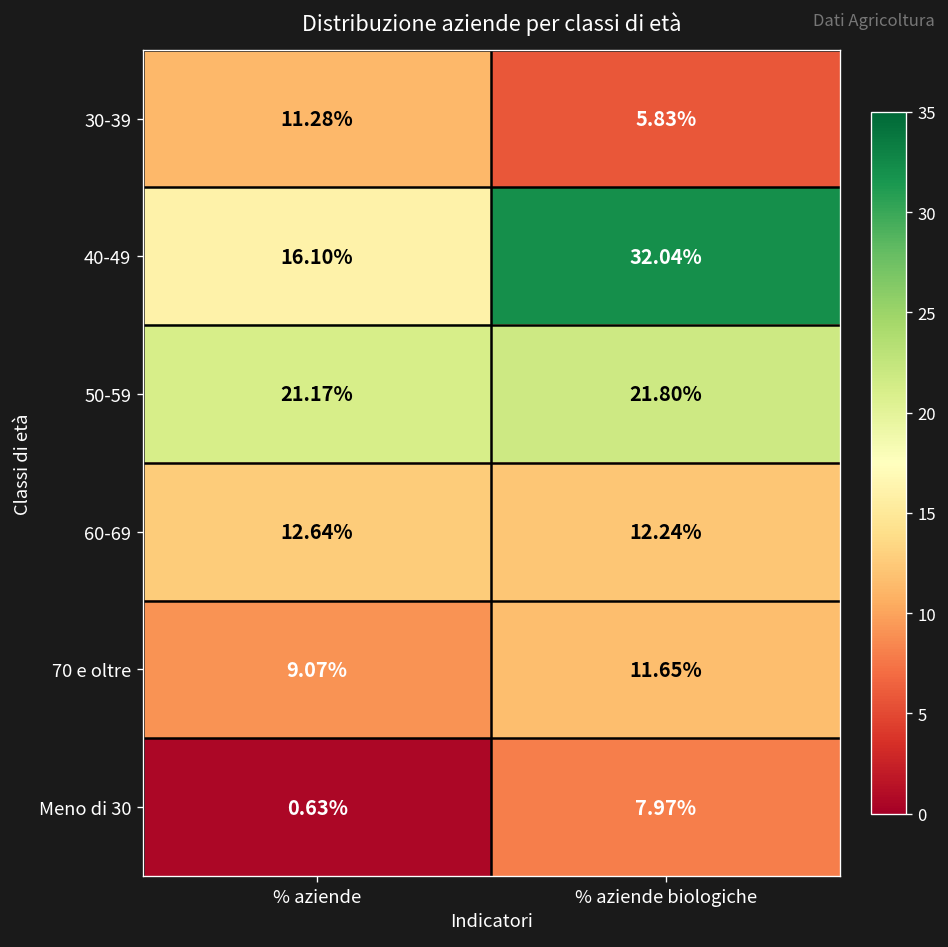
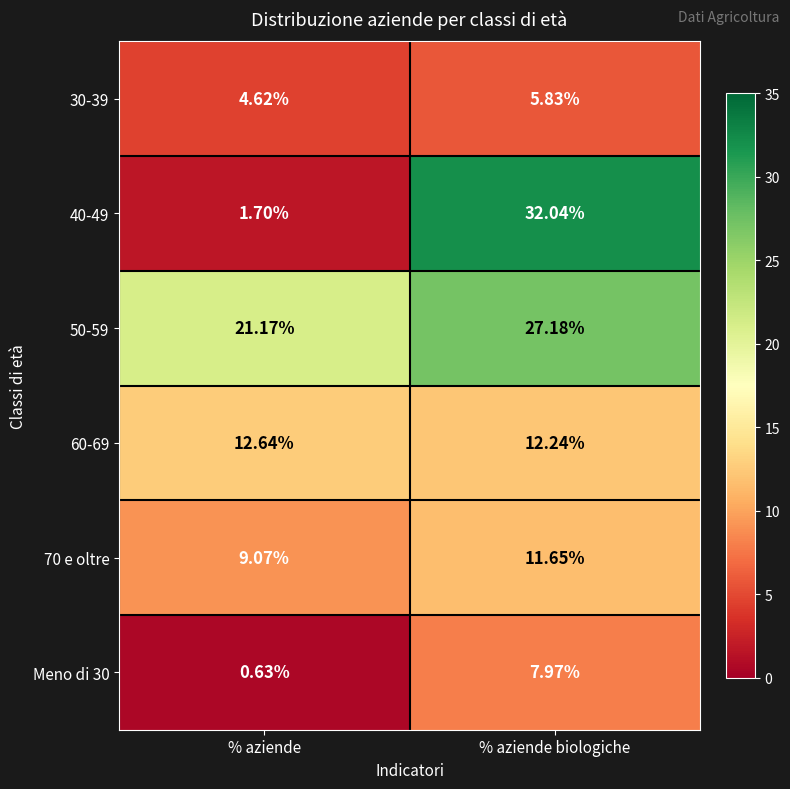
30-39, % aziende: 11.28% -> 4.62%
40-49, % aziende: 16.10% -> 1.70%
50-59, % aziende biologiche: 21.80% -> 27.18%
